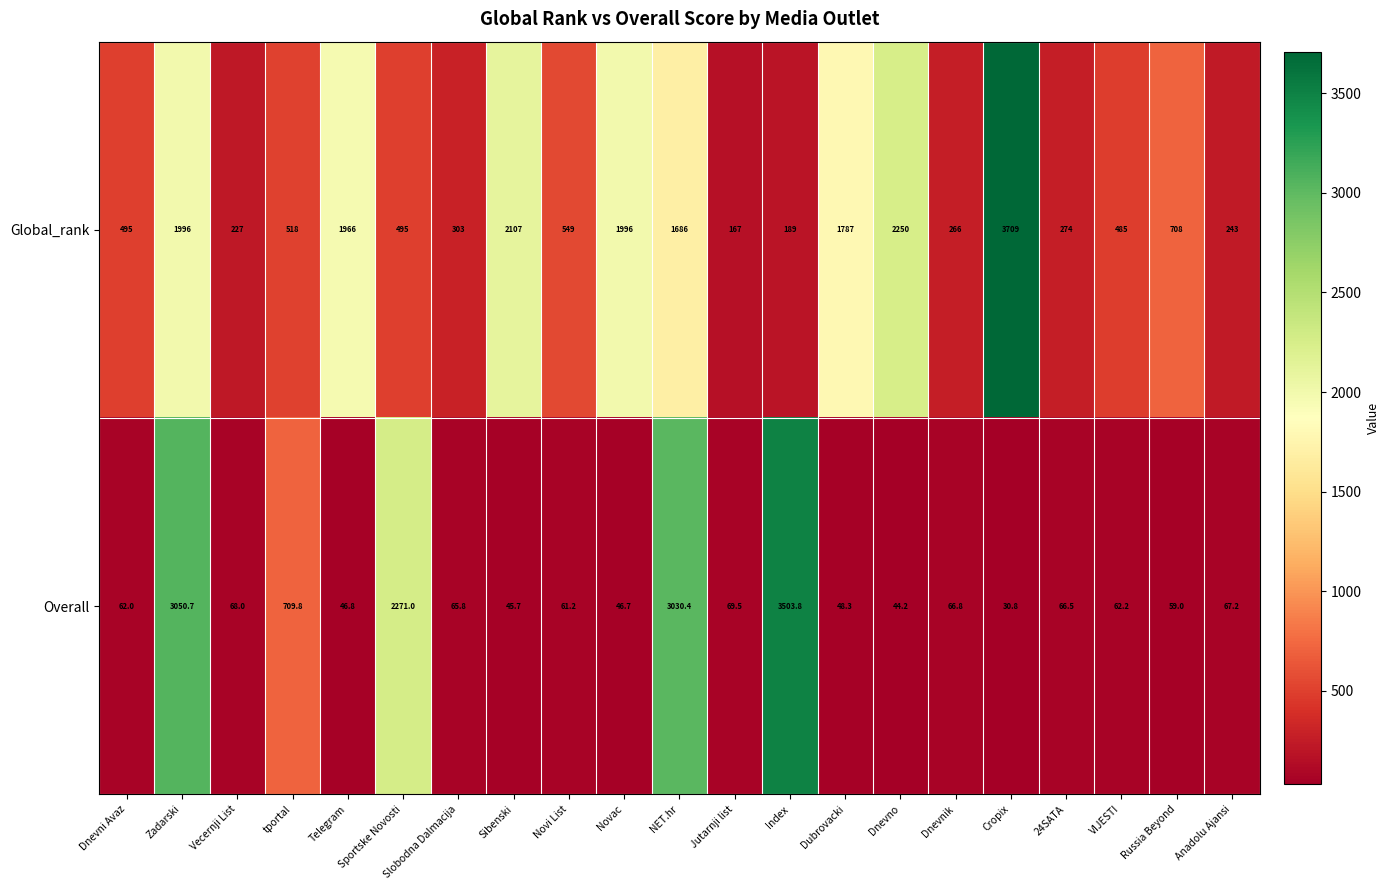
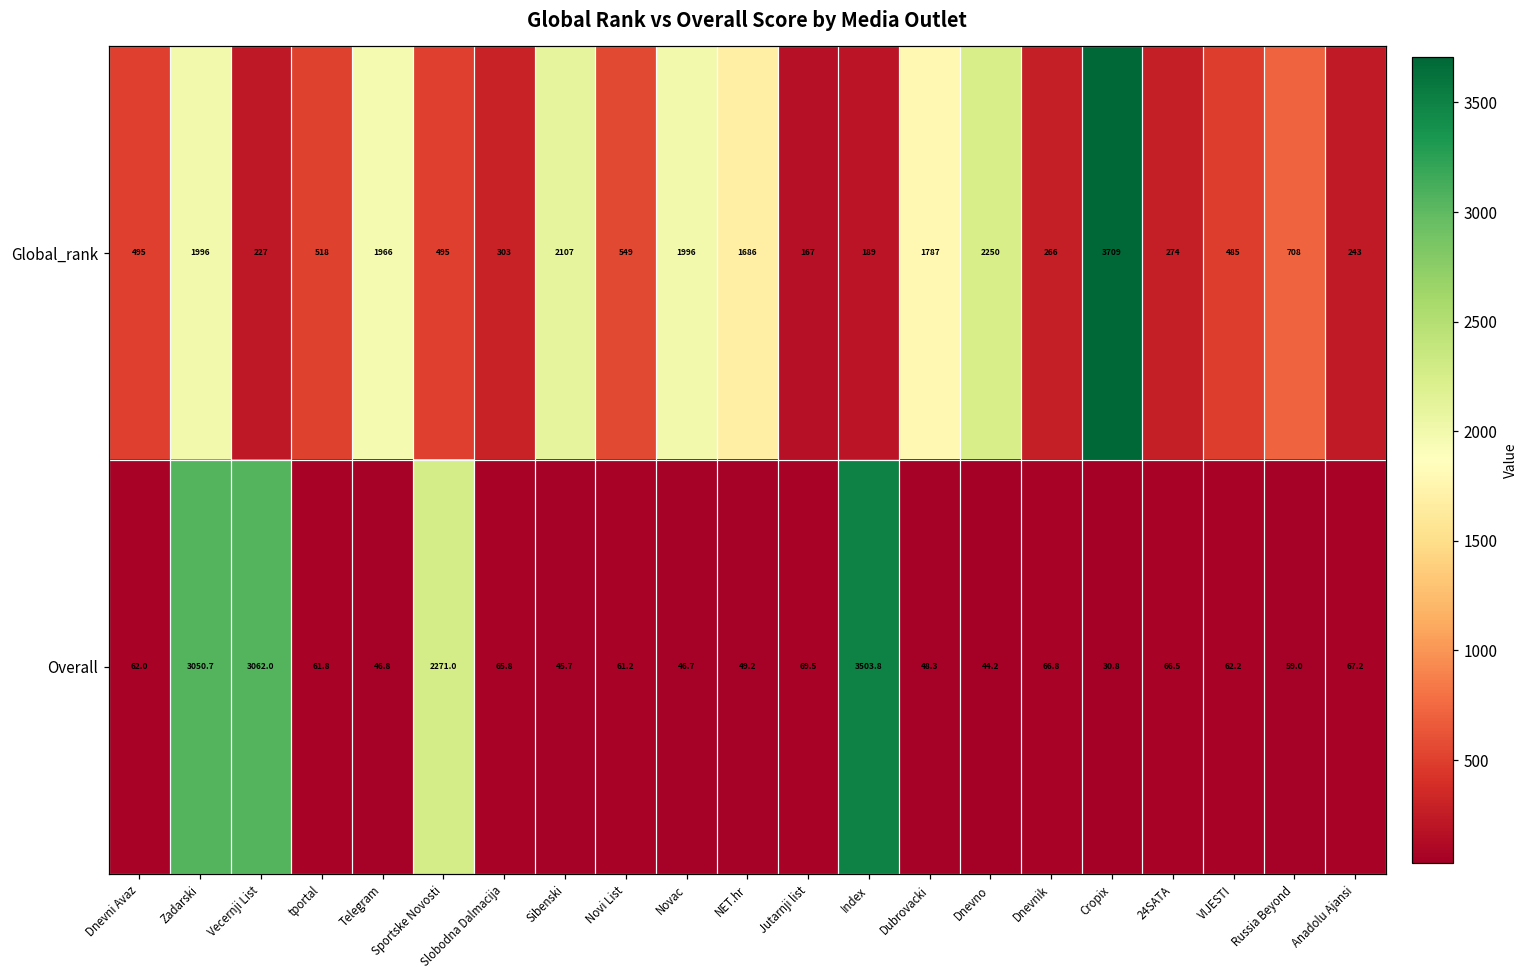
Overall, Vecernji List: 68.0 -> 3062.0
Overall, tportal: 709.8 -> 61.8
Overall, NET.hr: 3030.4 -> 49.2
